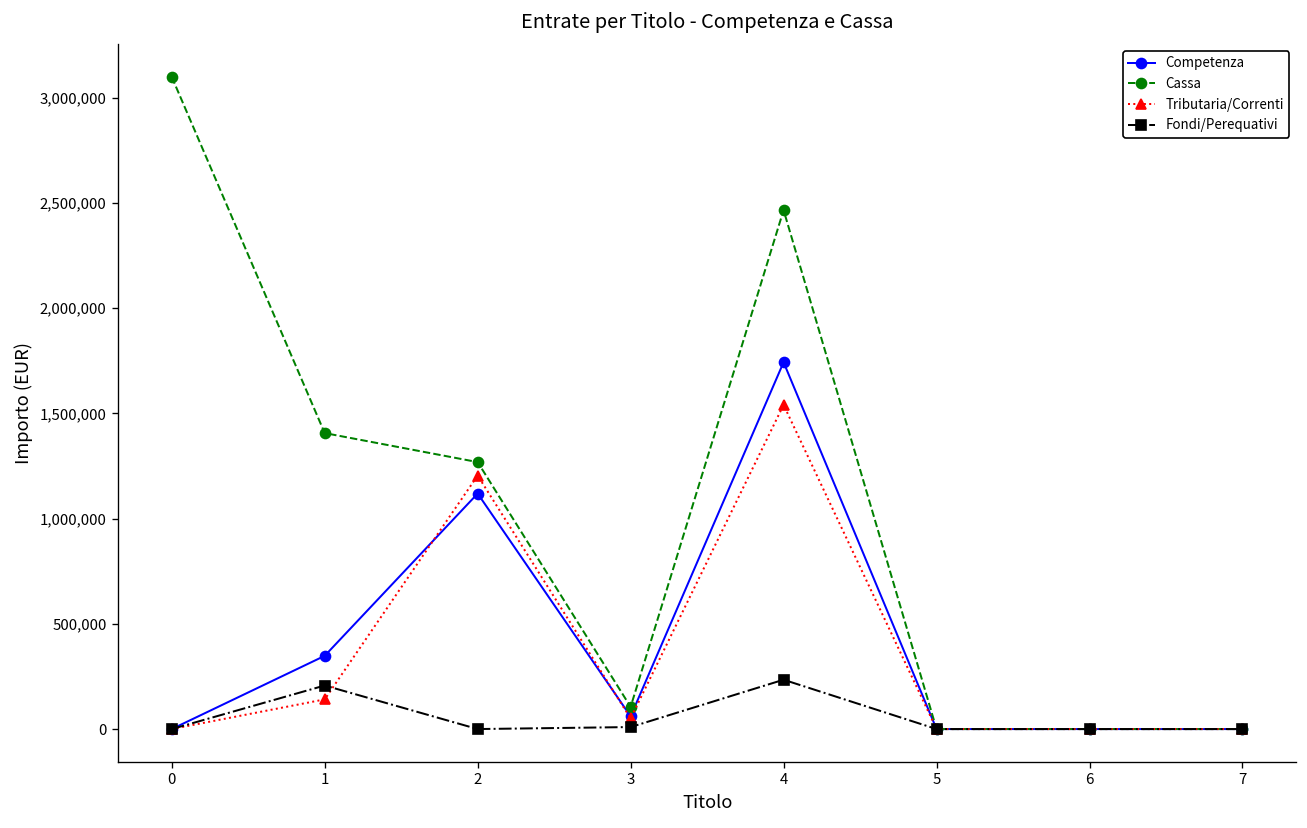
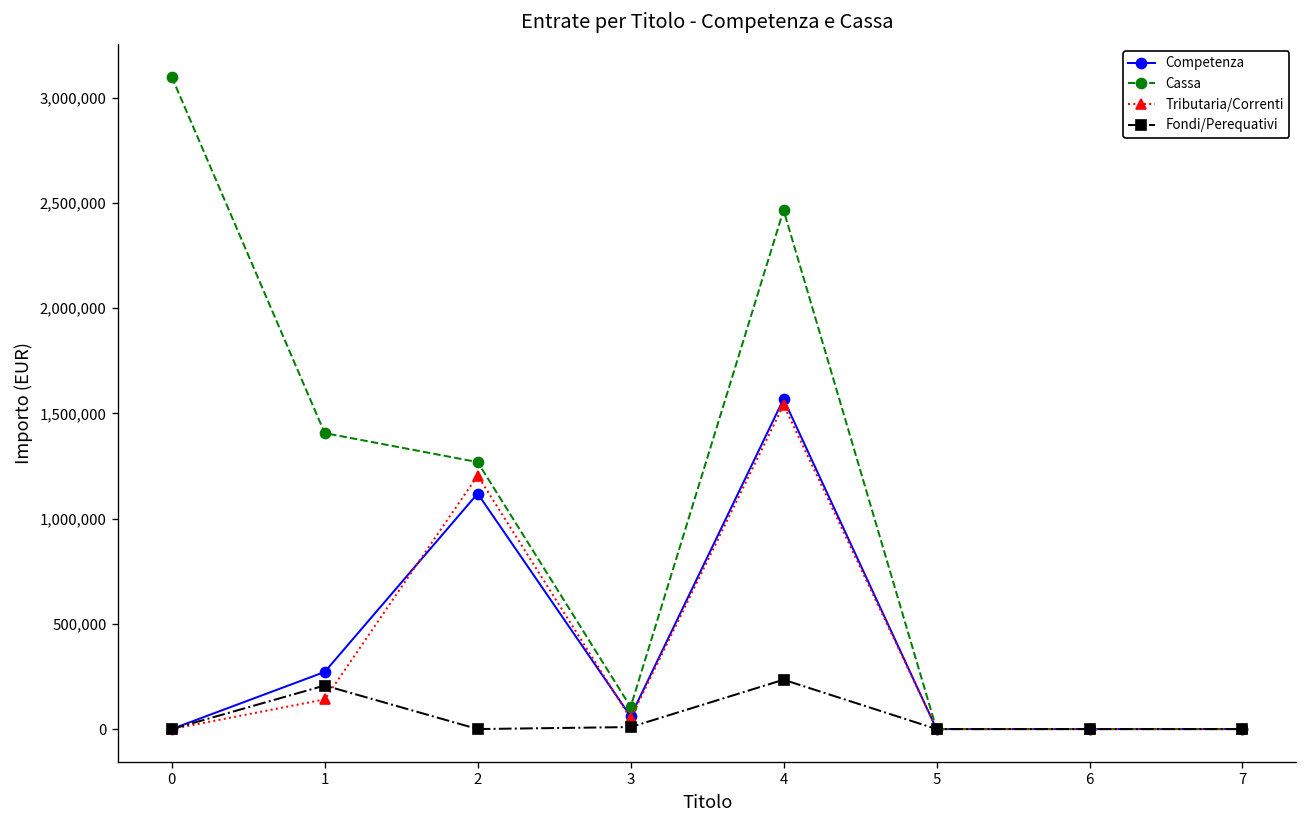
Competenza, 1: 350,000 -> 270,000
Competenza, 4: 1,740,000 -> 1,570,000
